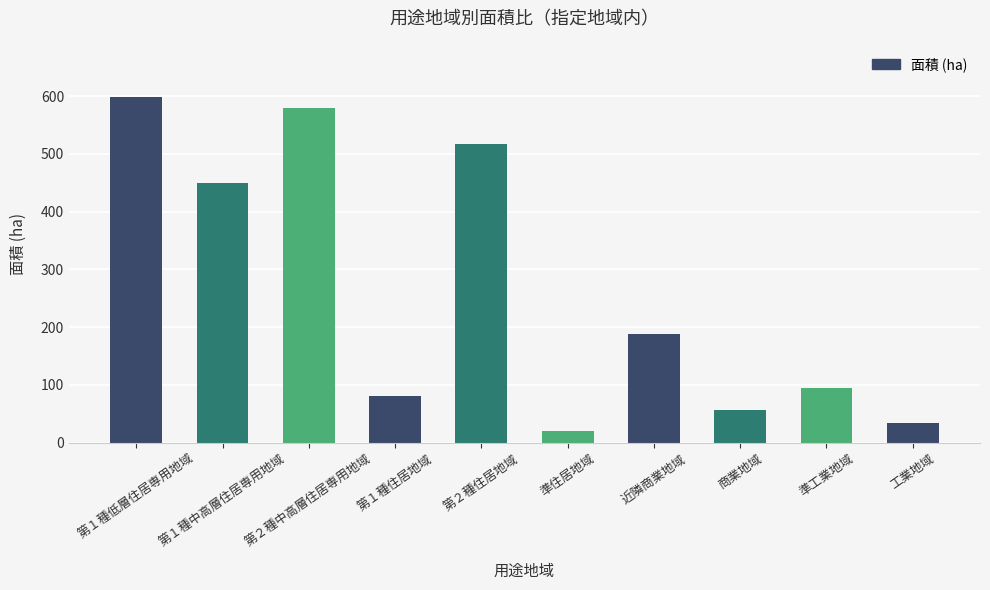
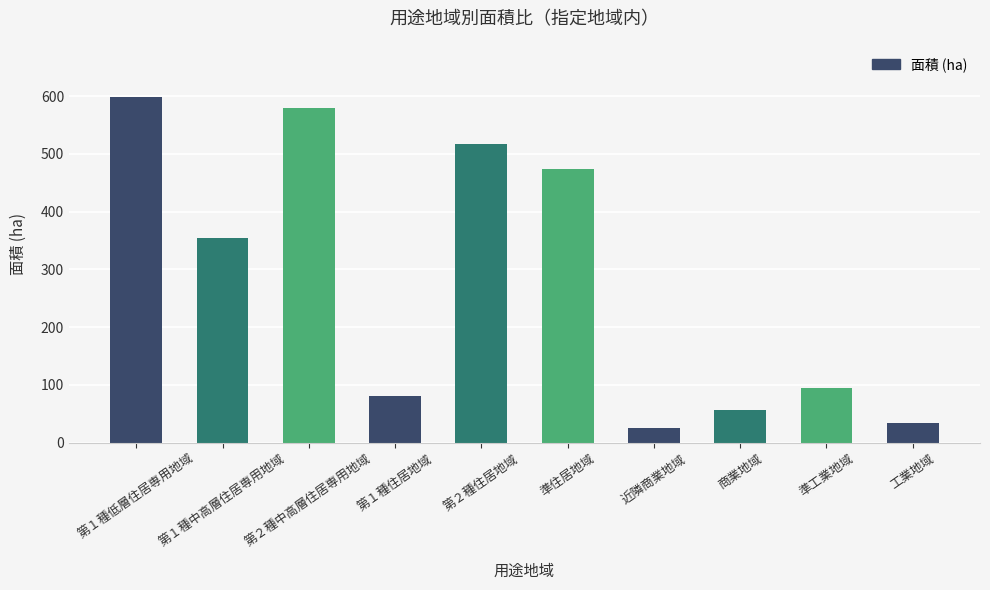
第１種中高層住居専用地域: 450 -> 350
準住居地域: 20 -> 470
近隣商業地域: 190 -> 30
